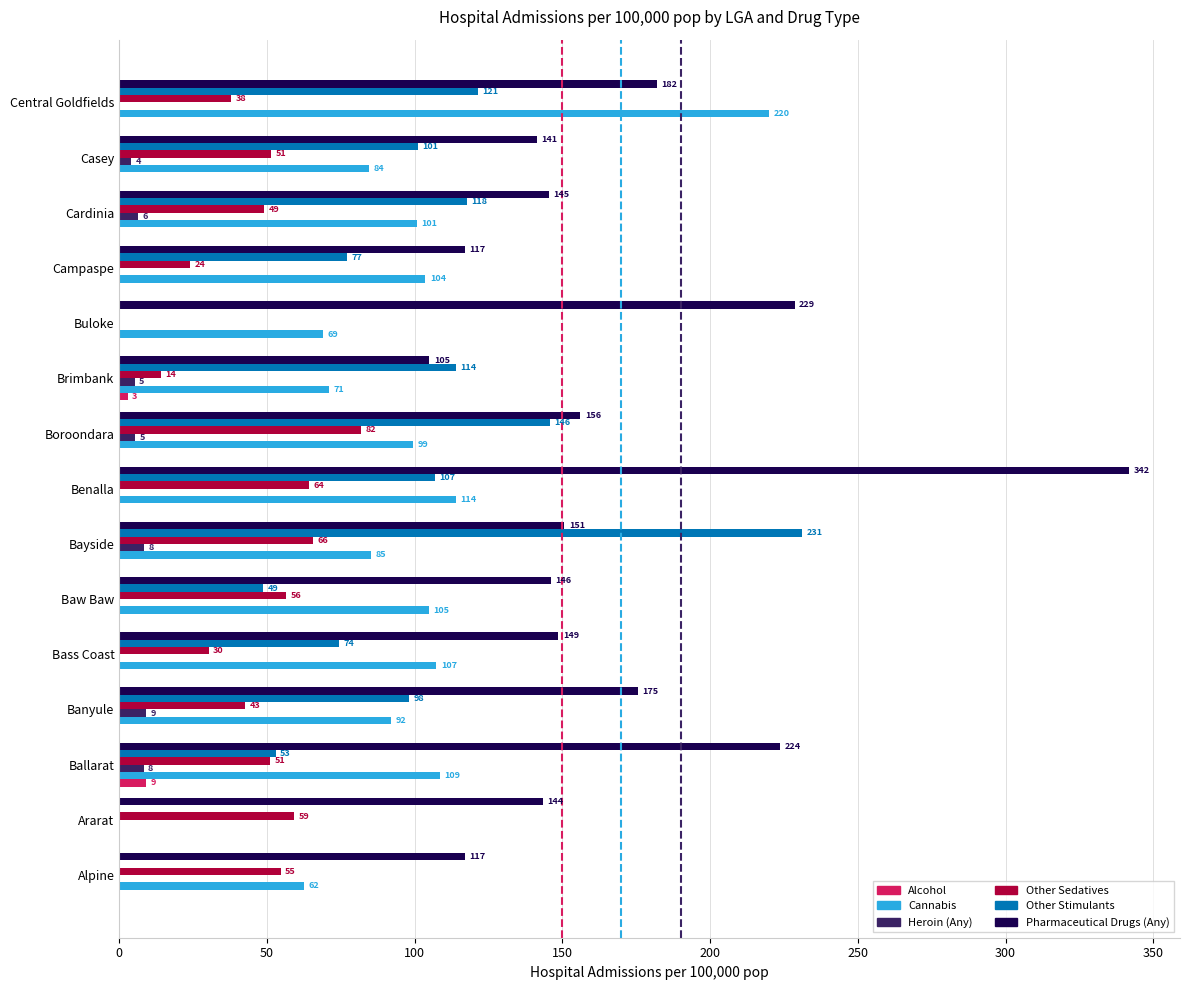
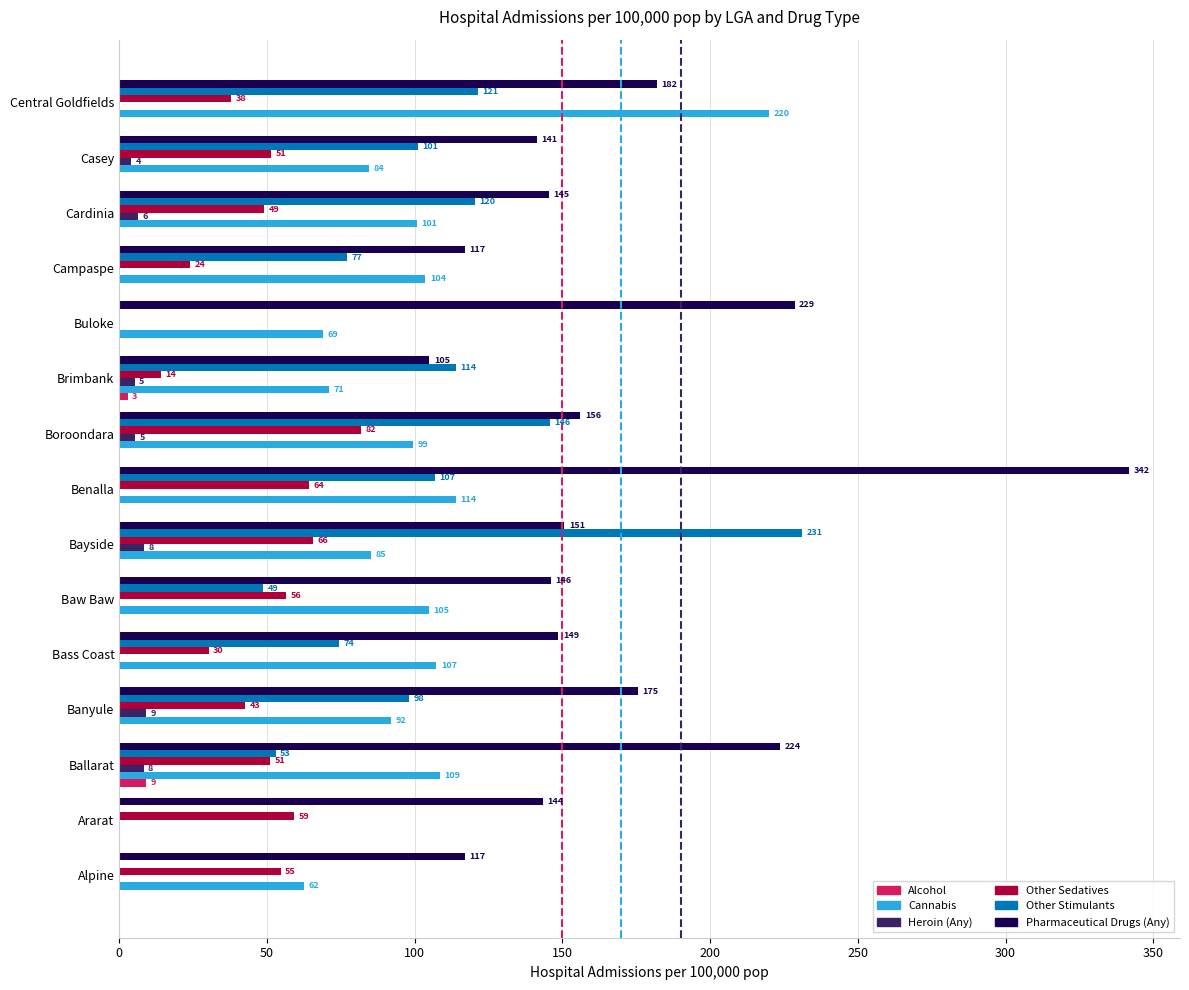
Other Stimulants, Cardinia: 118 -> 120
